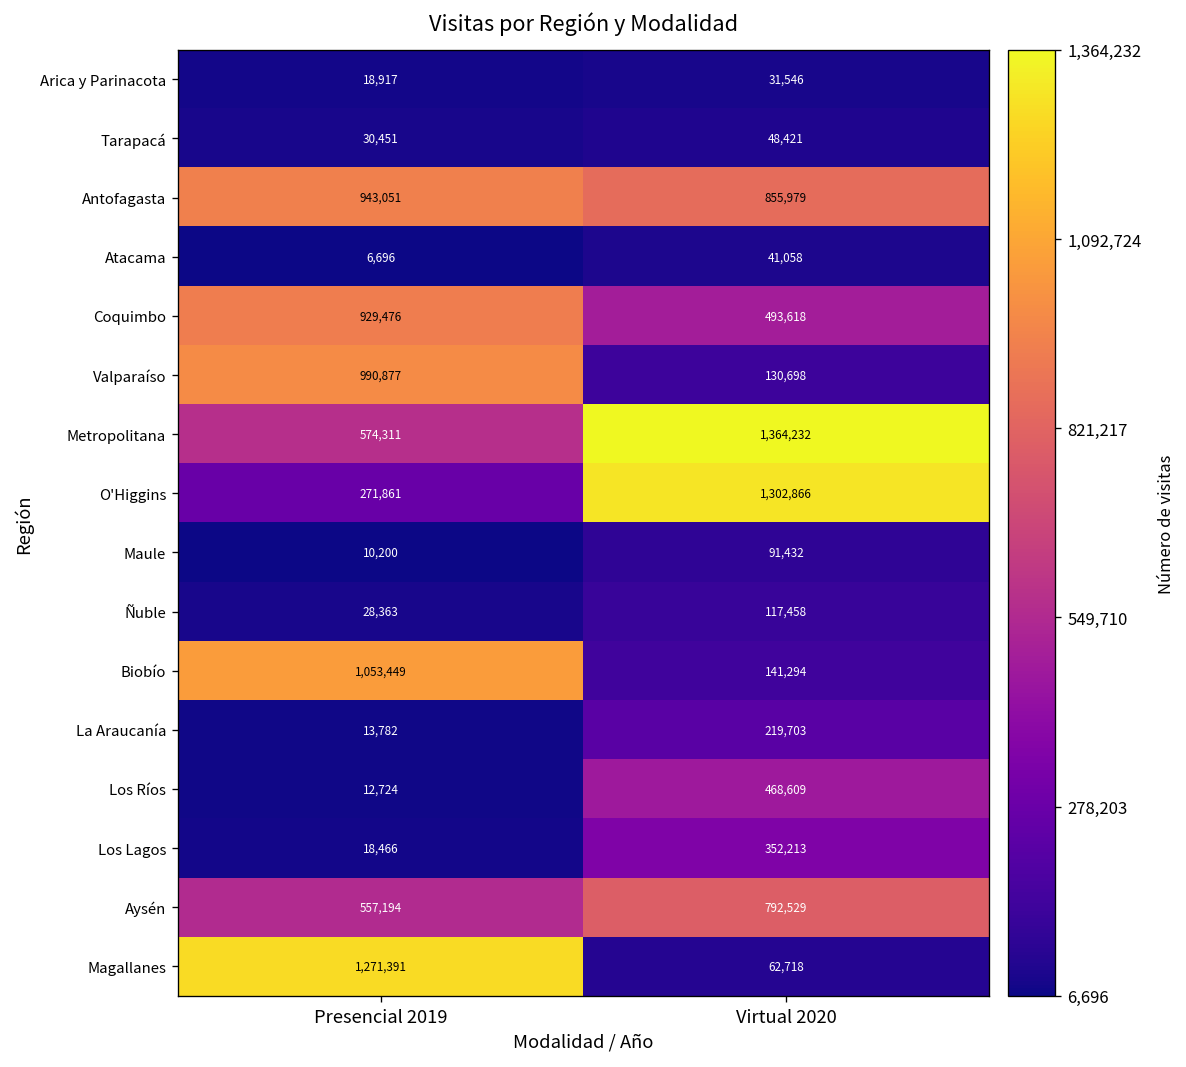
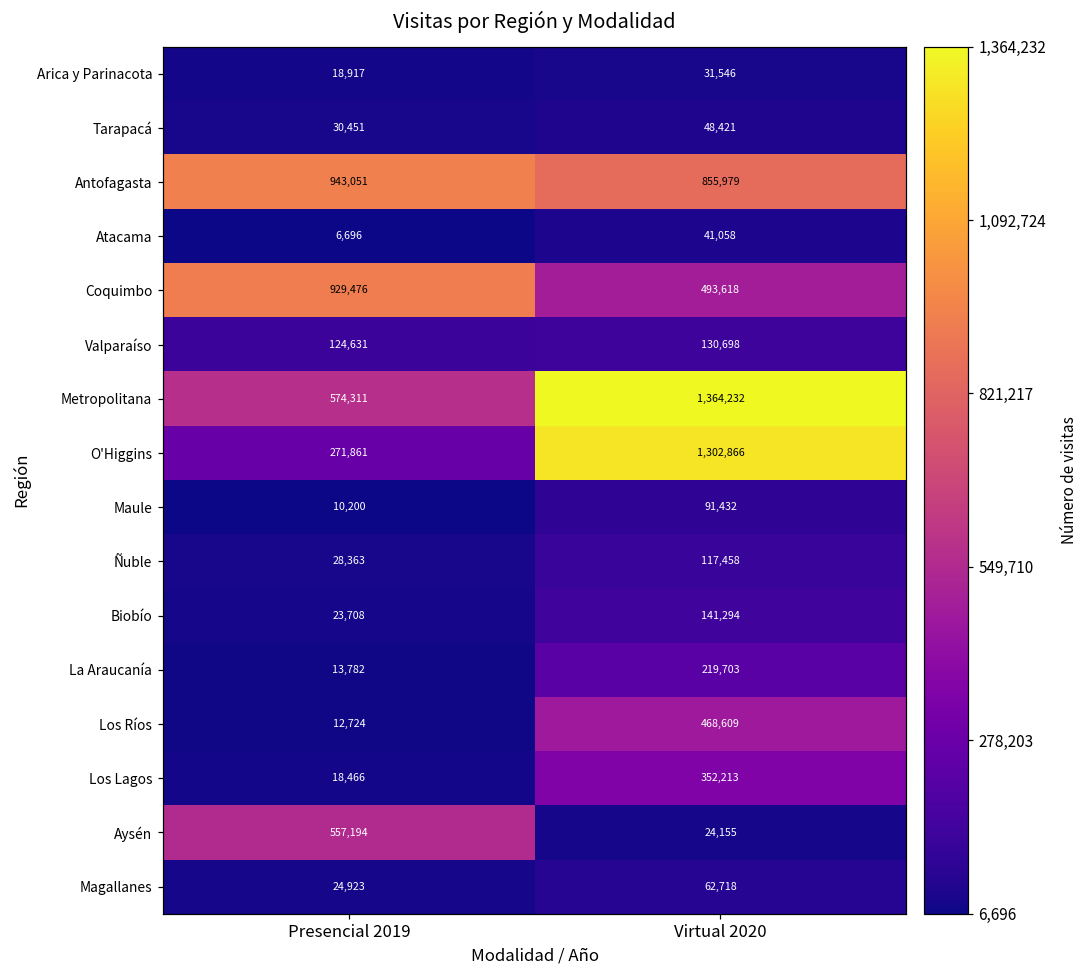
Valparaíso, Presencial 2019: 990,877 -> 124,631
Biobío, Presencial 2019: 1,053,449 -> 23,708
Aysén, Virtual 2020: 792,529 -> 24,155
Magallanes, Presencial 2019: 1,271,391 -> 24,923
